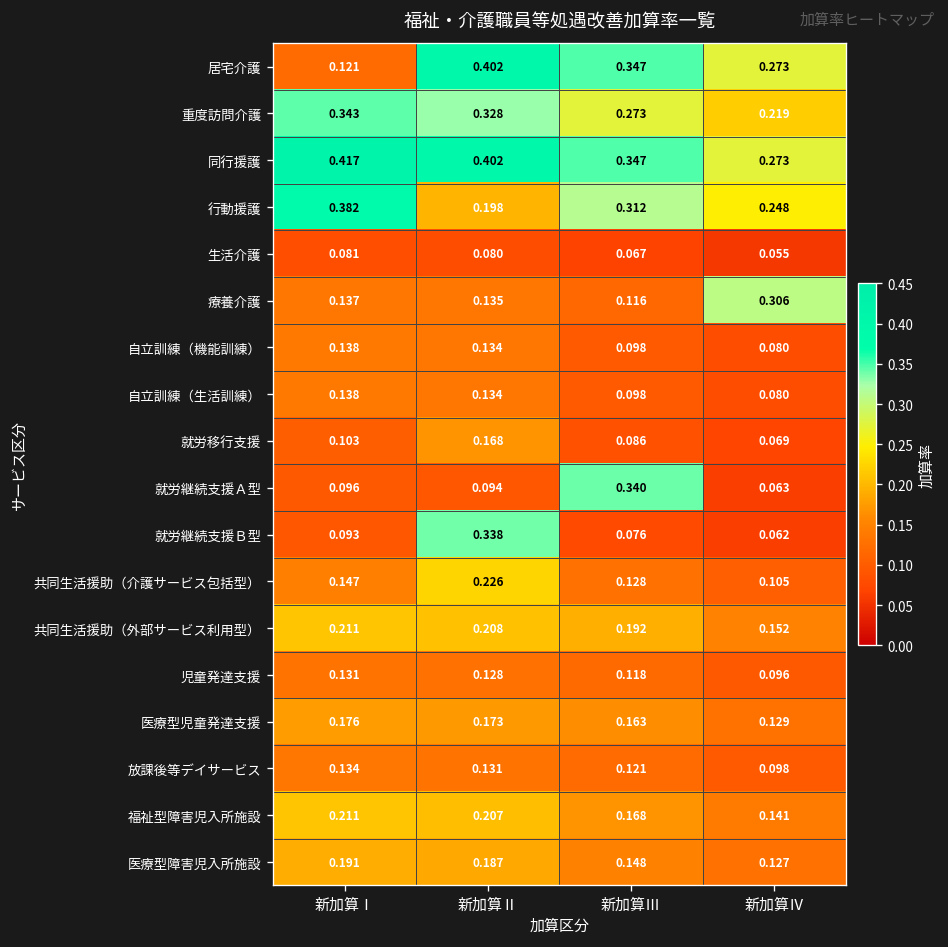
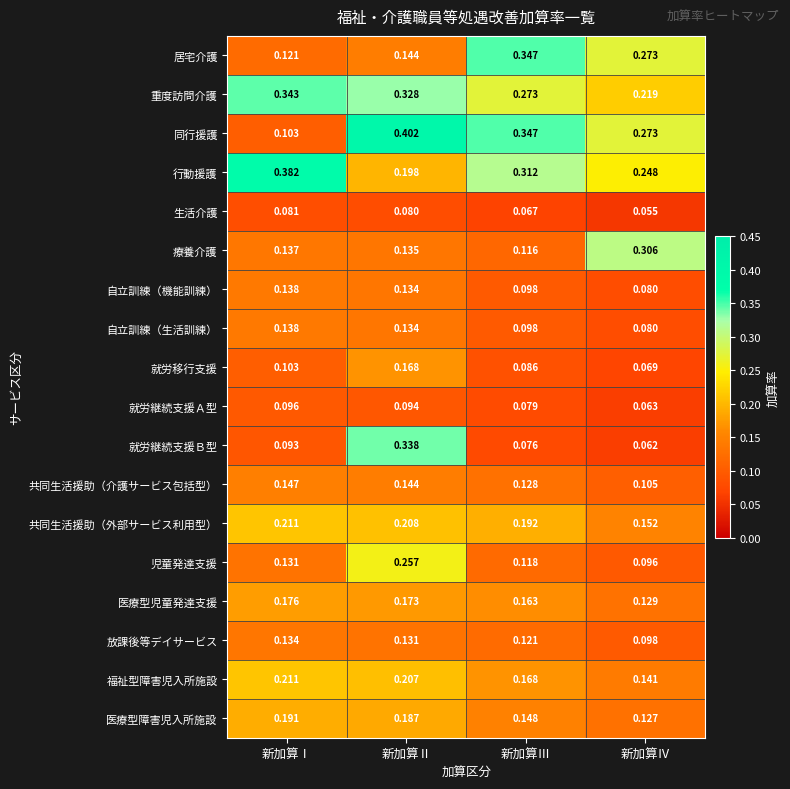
居宅介護, 新加算Ⅱ: 0.402 -> 0.144
同行援護, 新加算Ⅰ: 0.417 -> 0.103
就労継続支援Ａ型, 新加算Ⅲ: 0.340 -> 0.079
共同生活援助（介護サービス包括型）, 新加算Ⅱ: 0.226 -> 0.144
児童発達支援, 新加算Ⅱ: 0.128 -> 0.257
